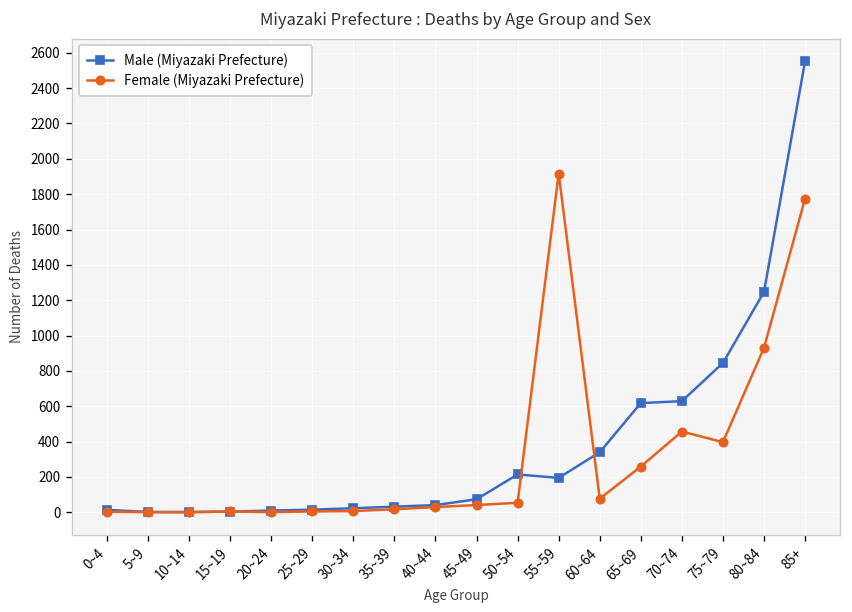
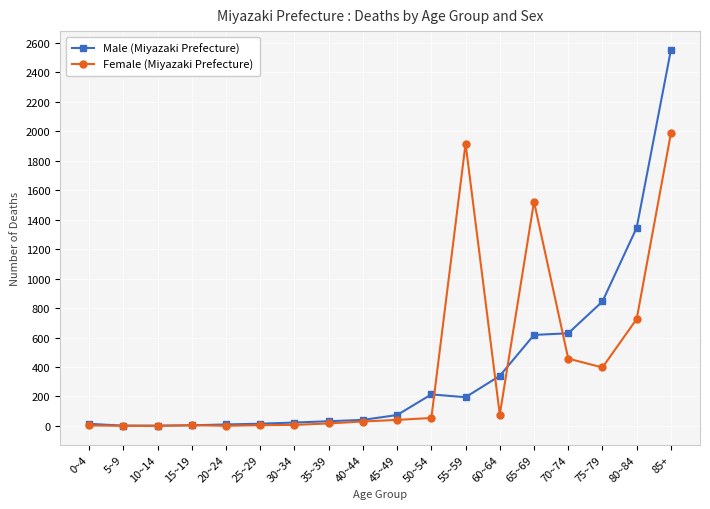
Female (Miyazaki Prefecture), 65~69: 260 -> 1520
Male (Miyazaki Prefecture), 80~84: 1250 -> 1350
Female (Miyazaki Prefecture), 80~84: 930 -> 730
Female (Miyazaki Prefecture), 85+: 1780 -> 1990
